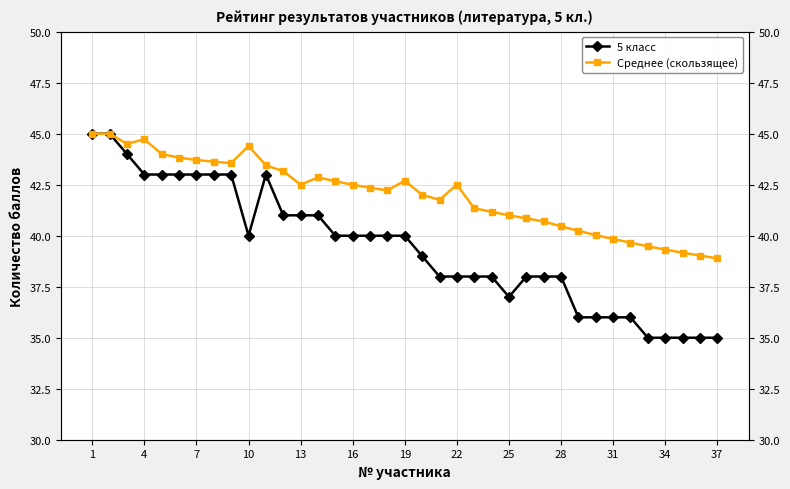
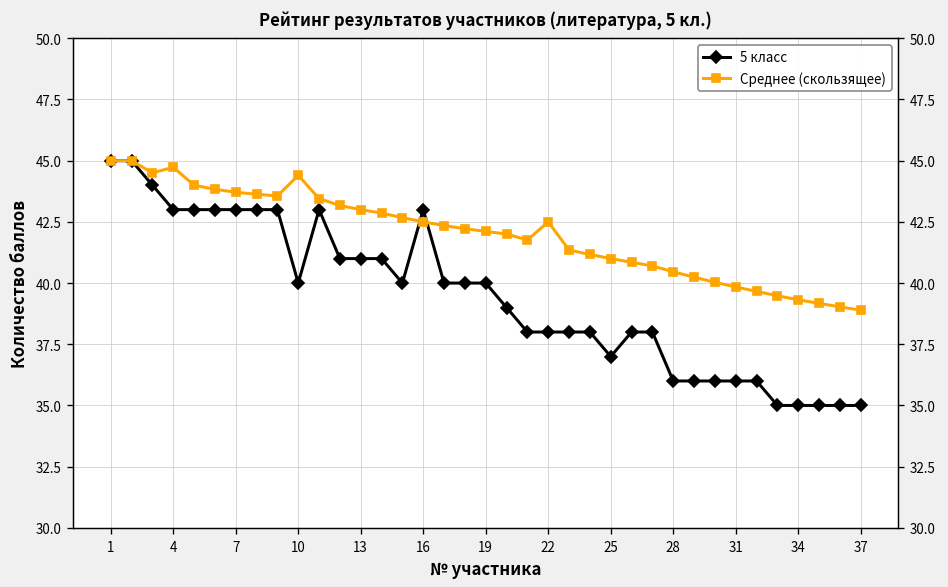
Среднее (скользящее), 13: 42.5 -> 43.0
5 класс, 16: 40 -> 43
Среднее (скользящее), 19: 42.7 -> 42.1
5 класс, 28: 38 -> 36
